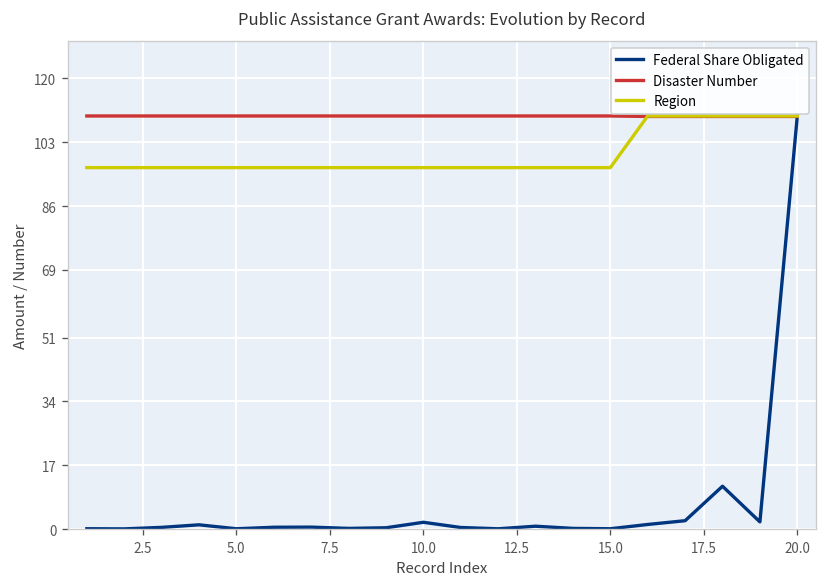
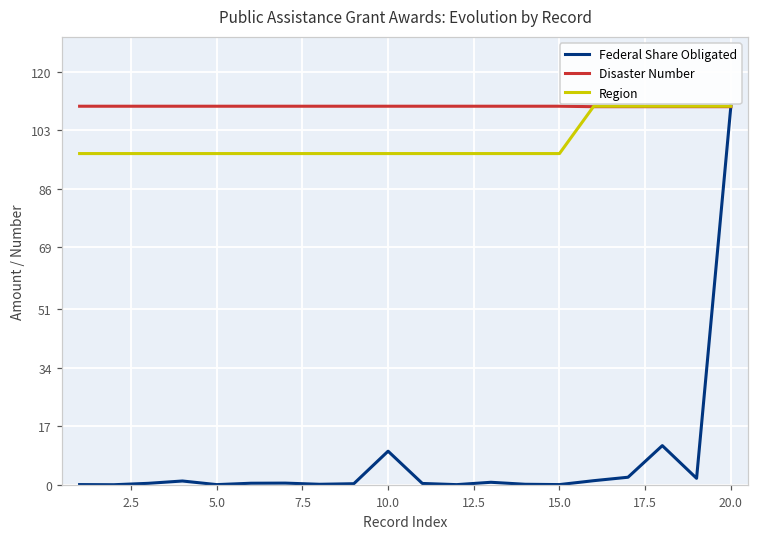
Federal Share Obligated, 10.0: 2 -> 10
